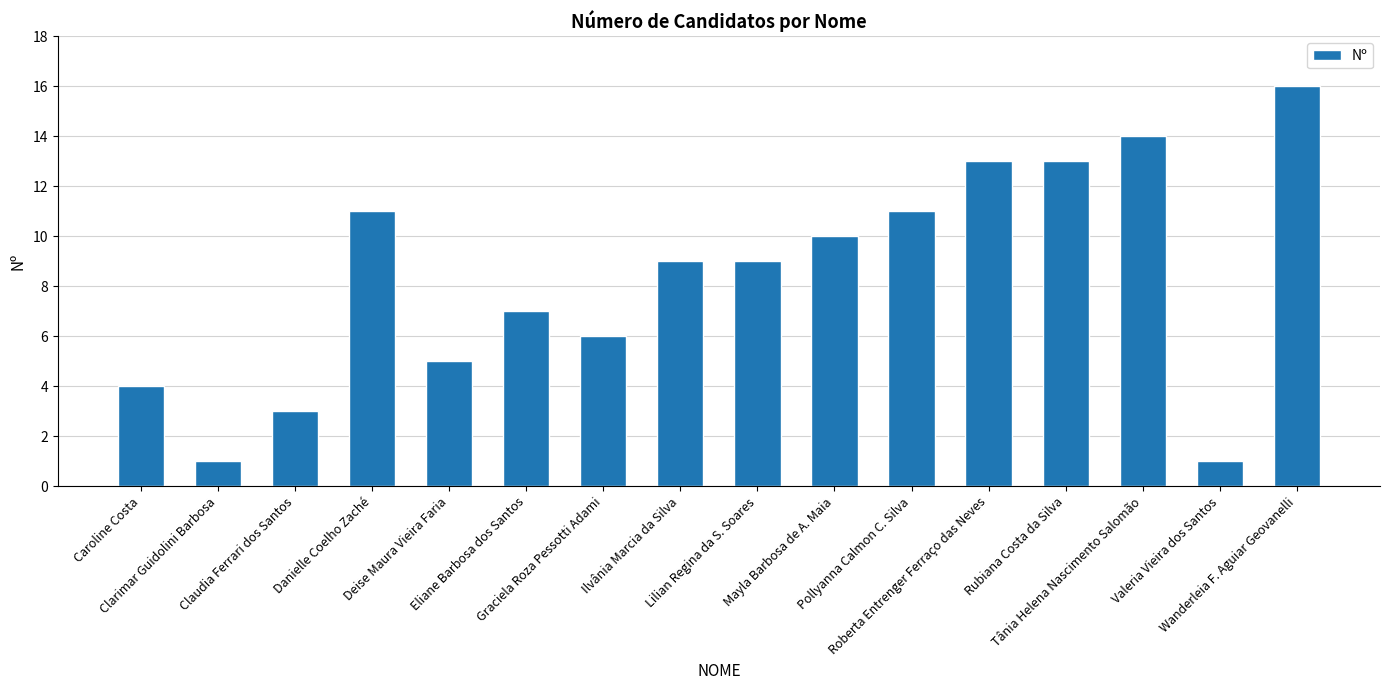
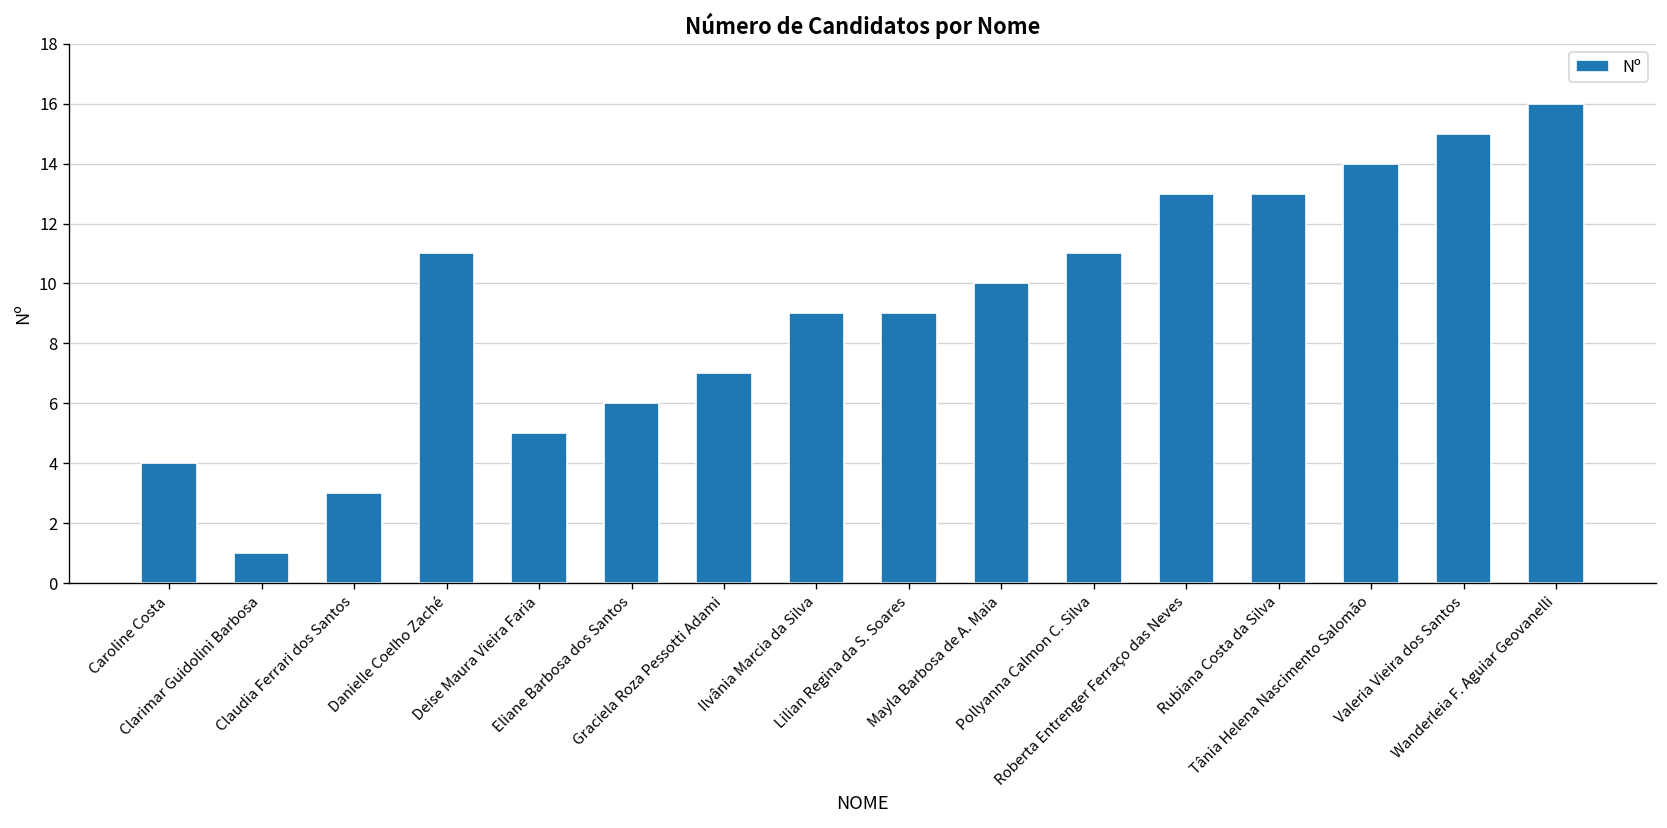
Eliane Barbosa dos Santos: 7 -> 6
Graciela Roza Pessotti Adami: 6 -> 7
Valeria Vieira dos Santos: 1 -> 15
